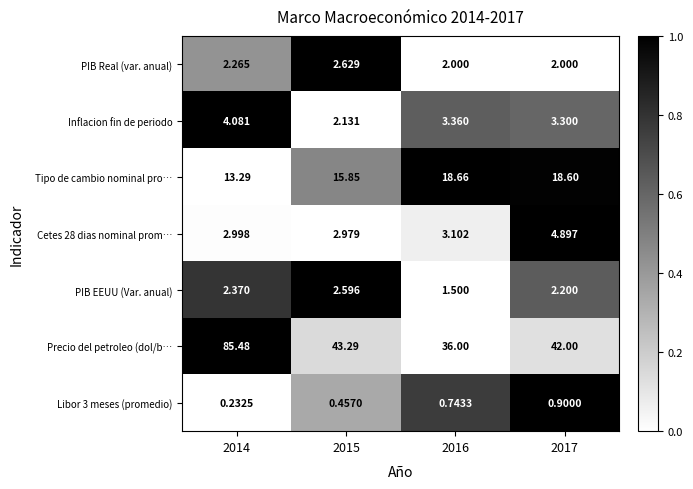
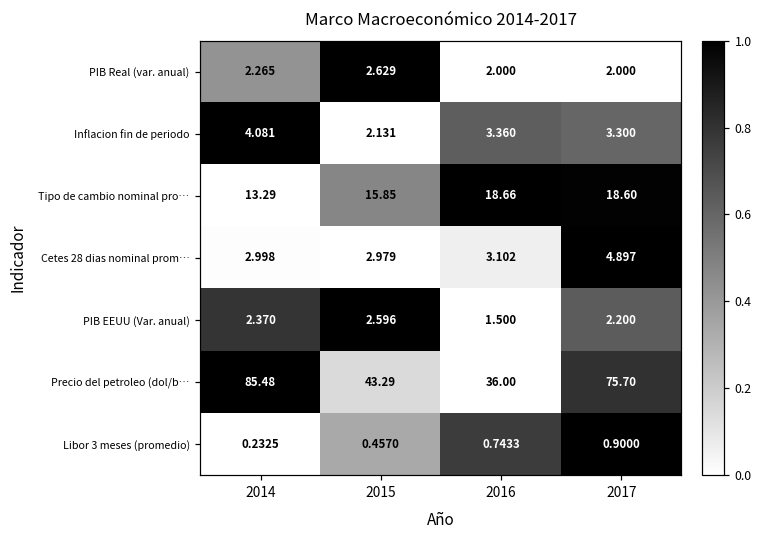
Precio del petroleo (dol/b…, 2017: 42.00 -> 75.70
